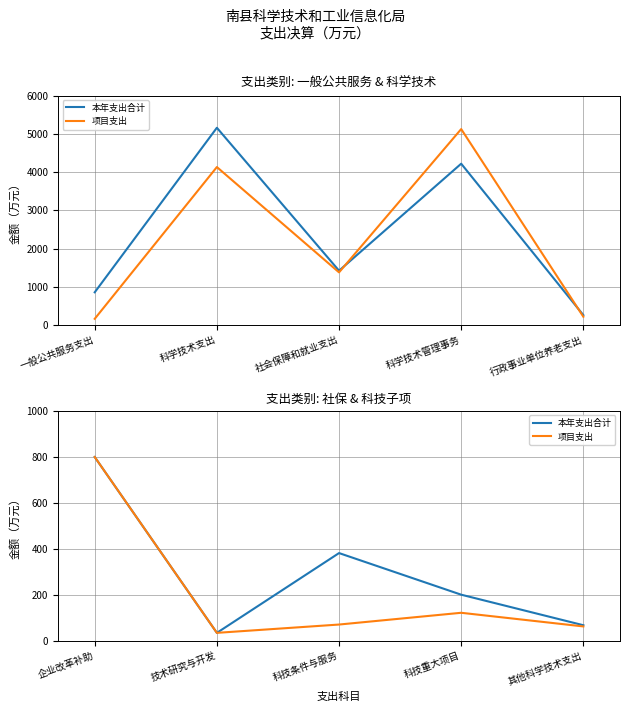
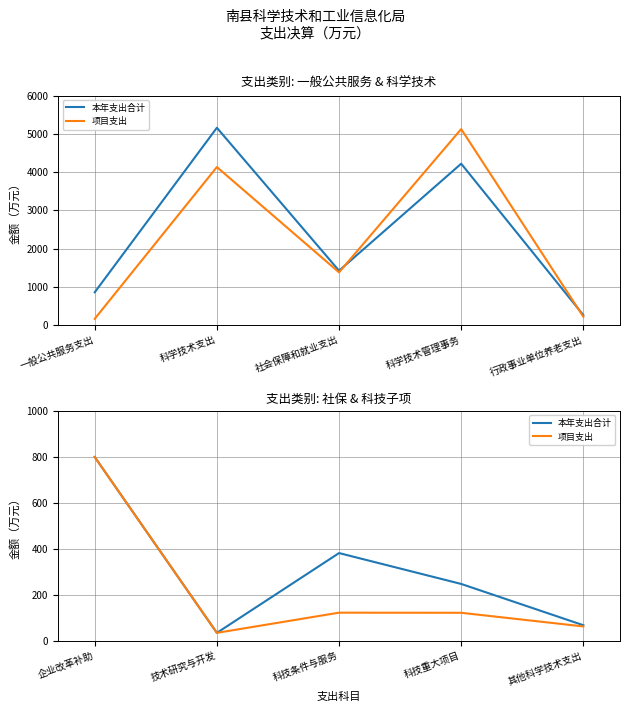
支出类别: 社保 & 科技子项, 项目支出, 科技条件与服务: 70 -> 120
支出类别: 社保 & 科技子项, 本年支出合计, 科技重大项目: 200 -> 250
